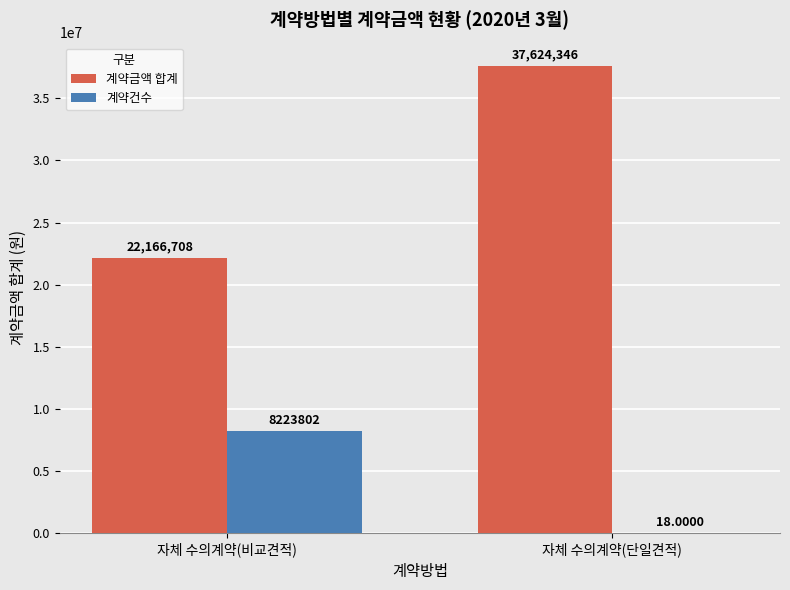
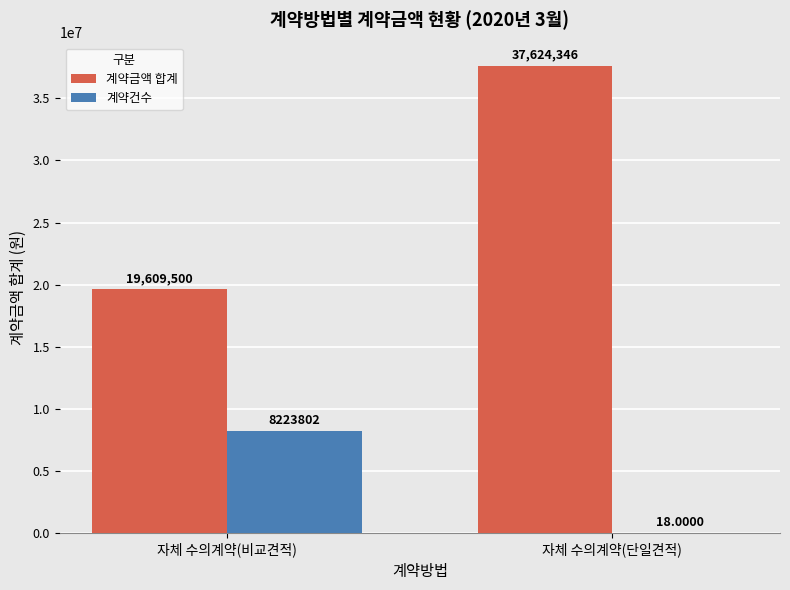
계약금액 합계, 자체 수의계약(비교견적): 22,166,708 -> 19,609,500
